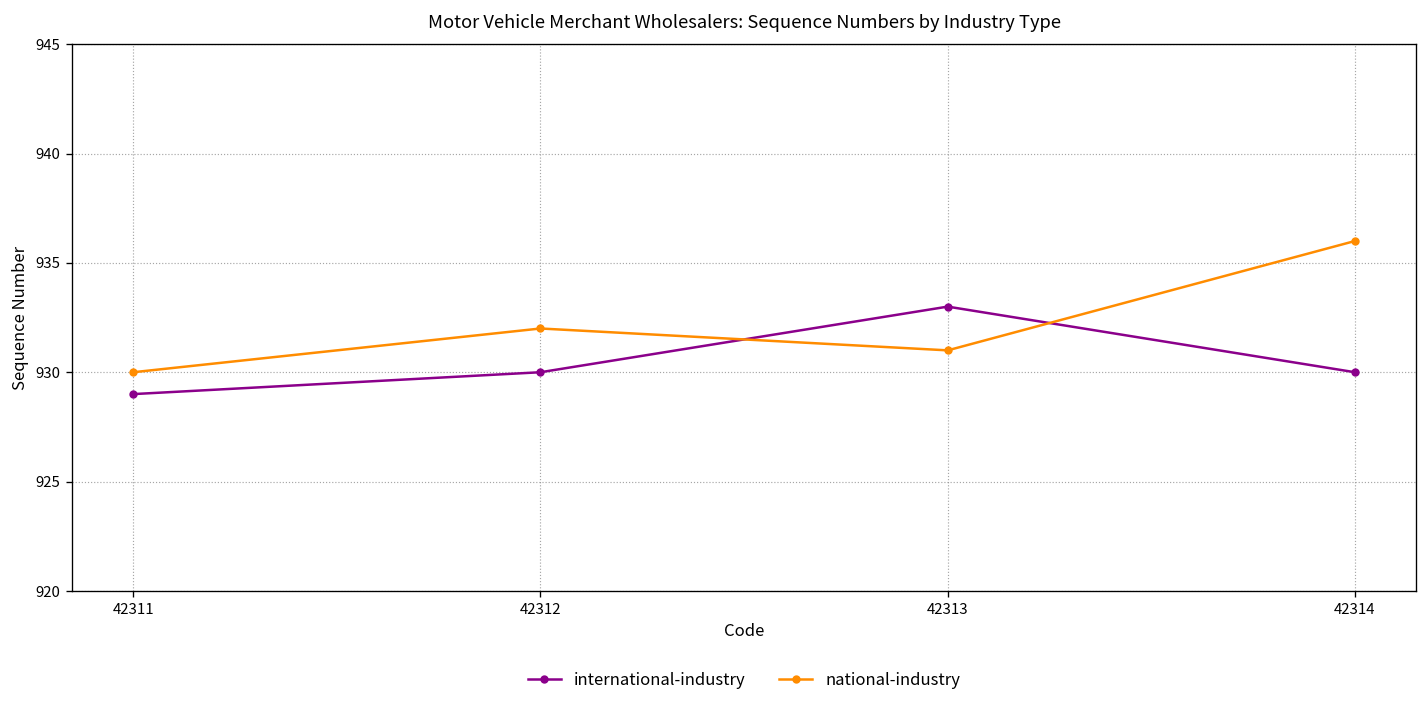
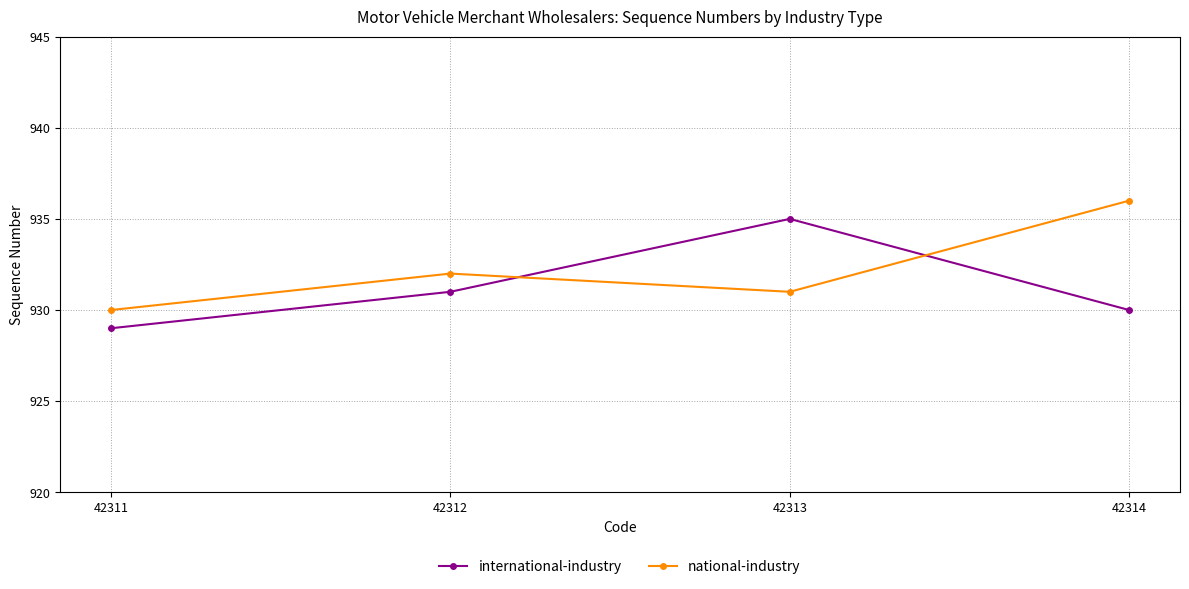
international-industry, 42312: 930 -> 931
international-industry, 42313: 933 -> 935
